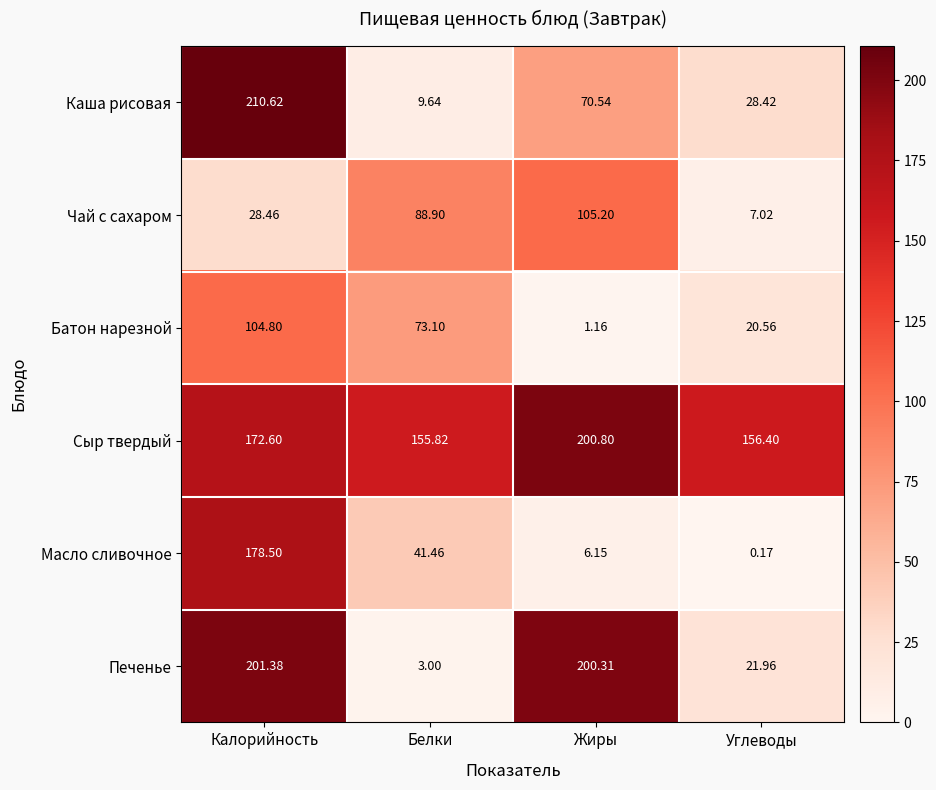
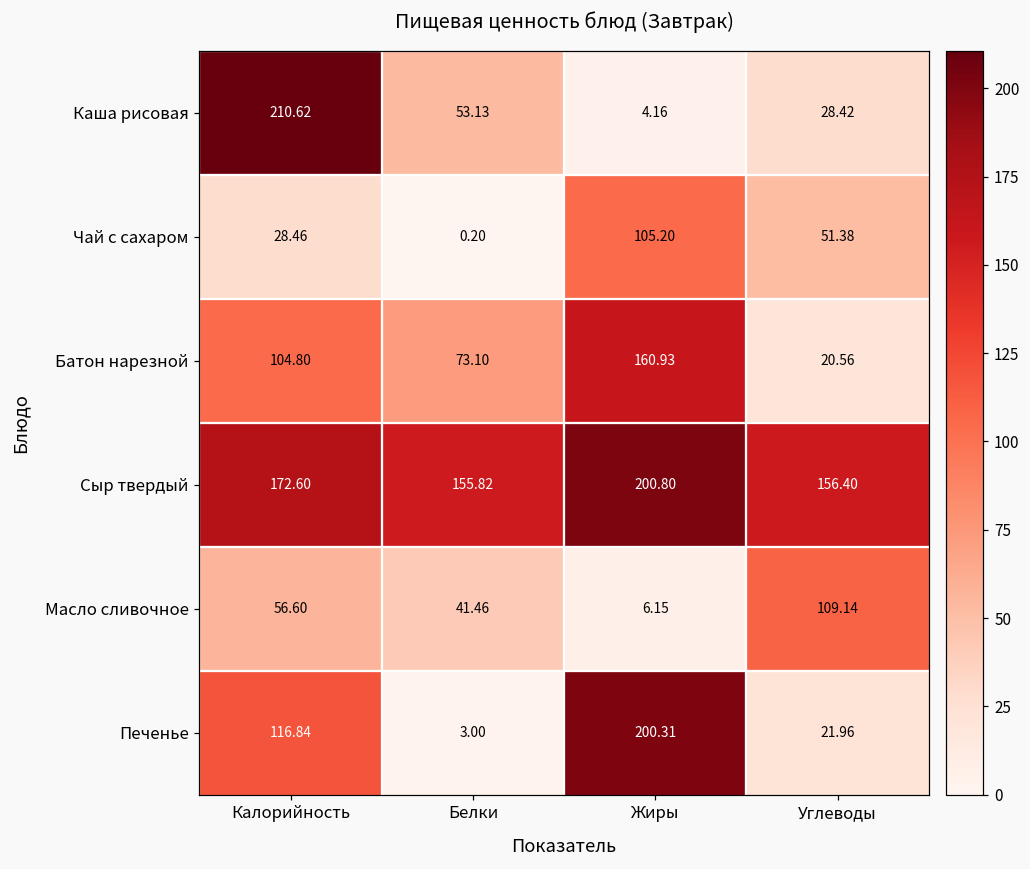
Каша рисовая, Белки: 9.64 -> 53.13
Каша рисовая, Жиры: 70.54 -> 4.16
Чай с сахаром, Белки: 88.90 -> 0.20
Чай с сахаром, Углеводы: 7.02 -> 51.38
Батон нарезной, Жиры: 1.16 -> 160.93
Масло сливочное, Калорийность: 178.50 -> 56.60
Масло сливочное, Углеводы: 0.17 -> 109.14
Печенье, Калорийность: 201.38 -> 116.84
